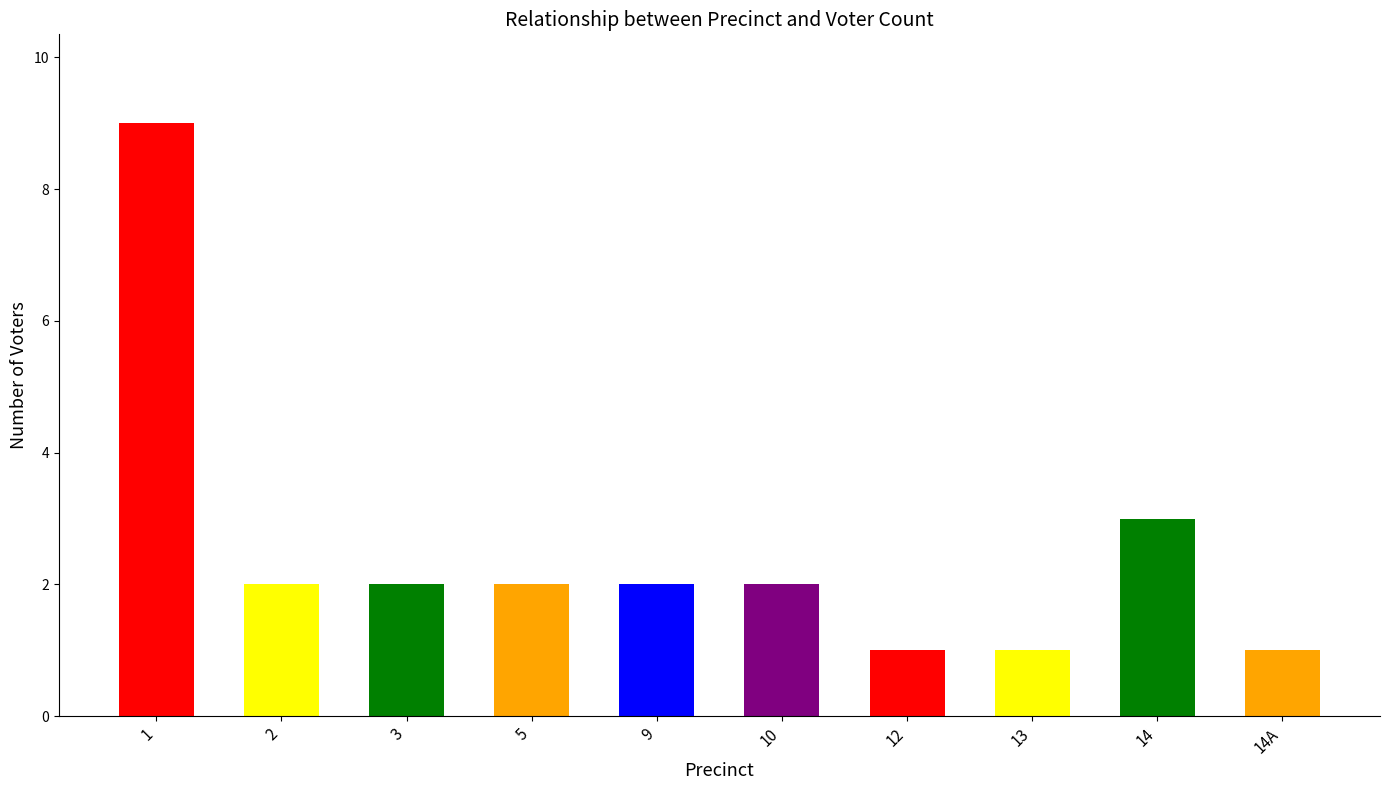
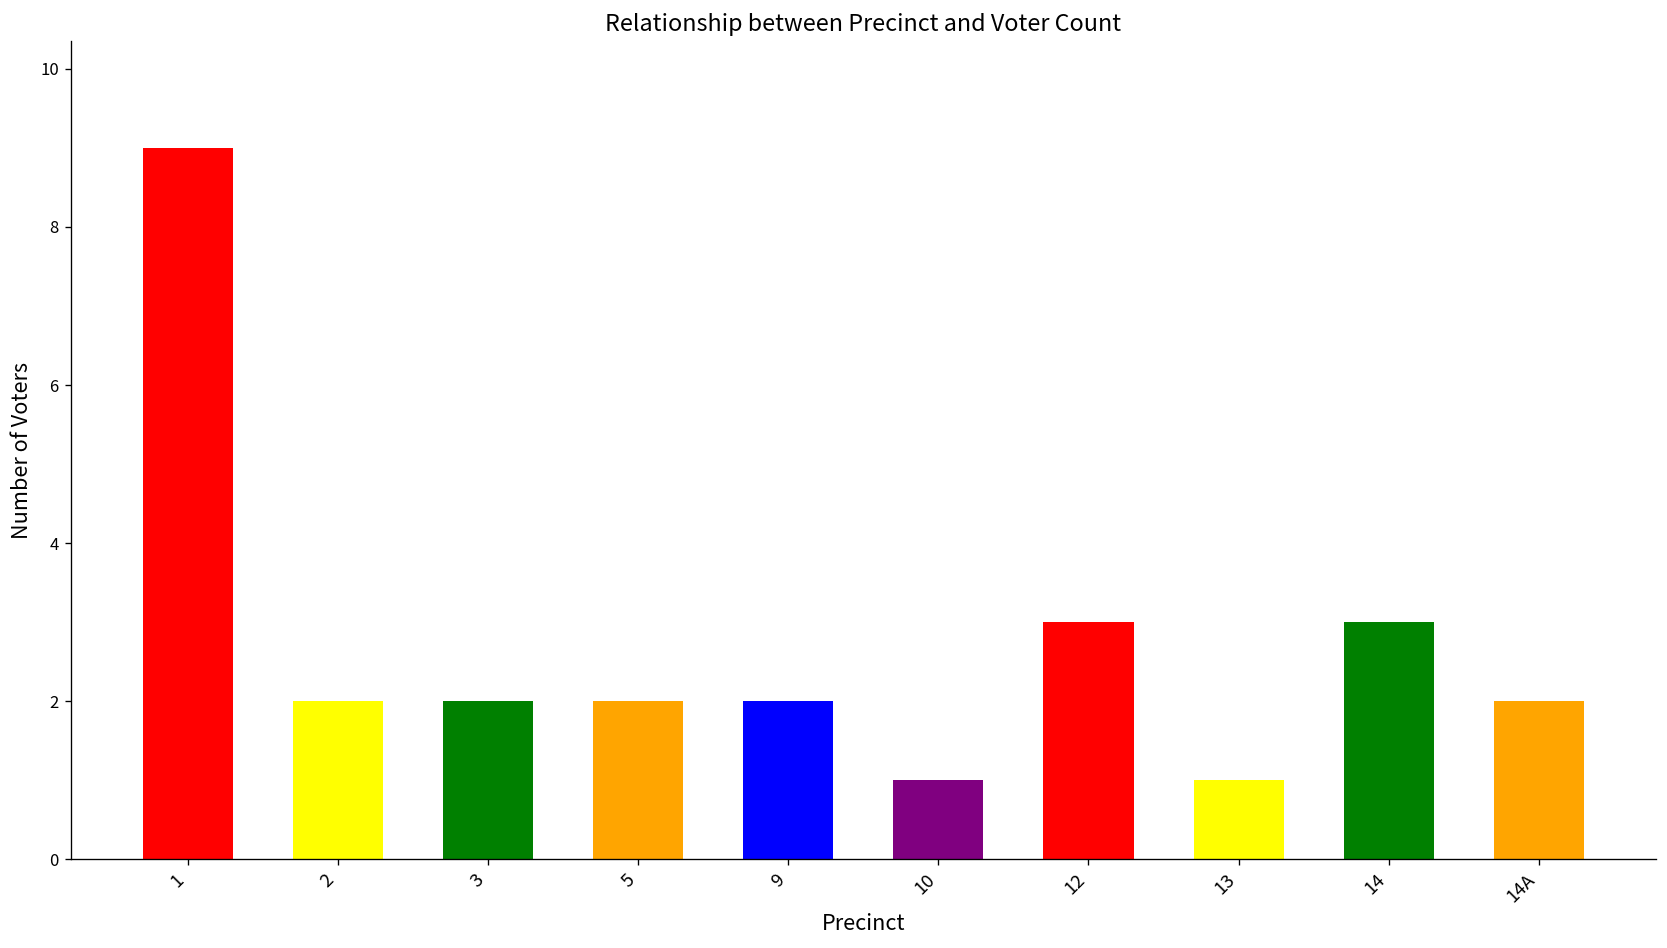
10: 2 -> 1
12: 1 -> 3
14A: 1 -> 2
